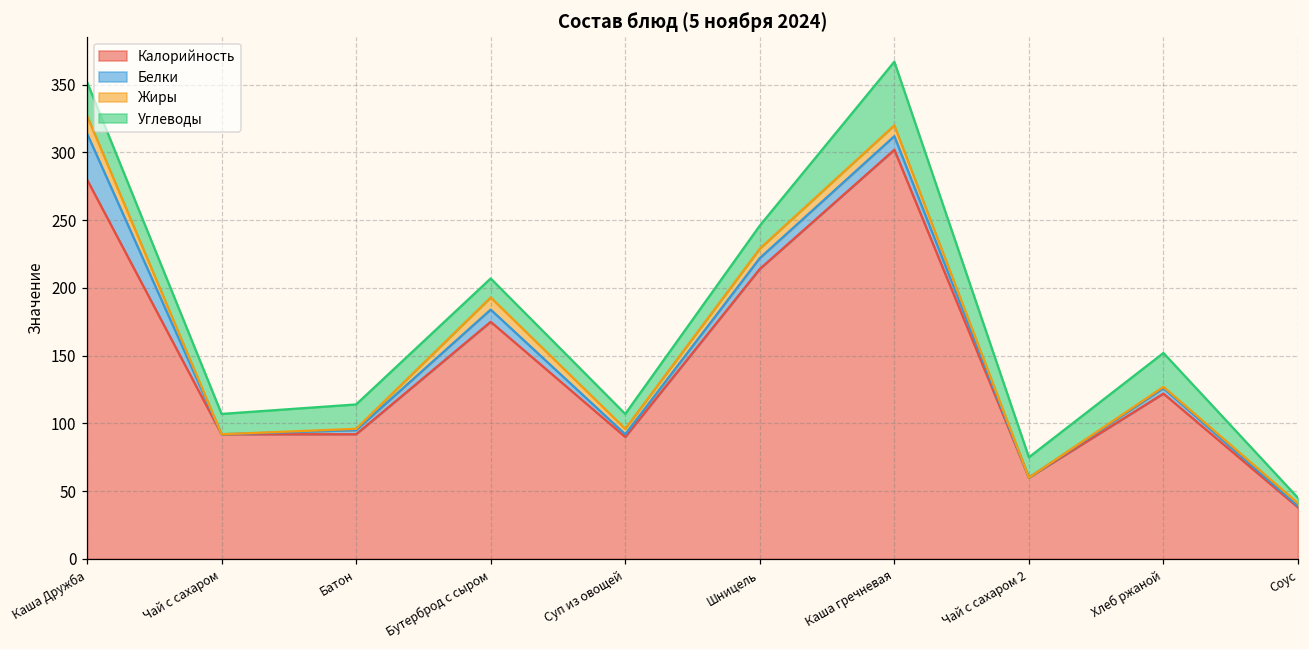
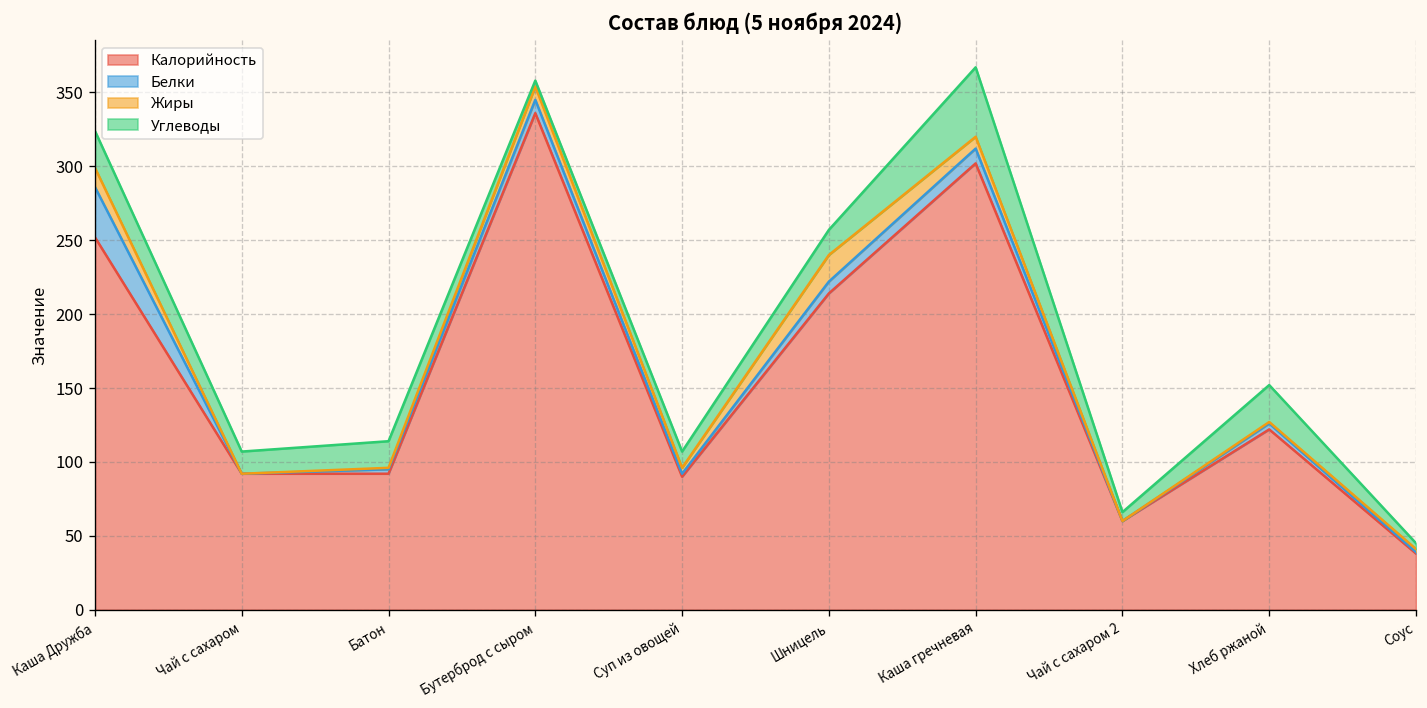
Калорийность, Каша Дружба: 280 -> 252
Калорийность, Бутерброд с сыром: 175 -> 336
Углеводы, Бутерброд с сыром: 14 -> 4
Жиры, Шницель: 7 -> 18
Углеводы, Чай с сахаром 2: 15 -> 6
